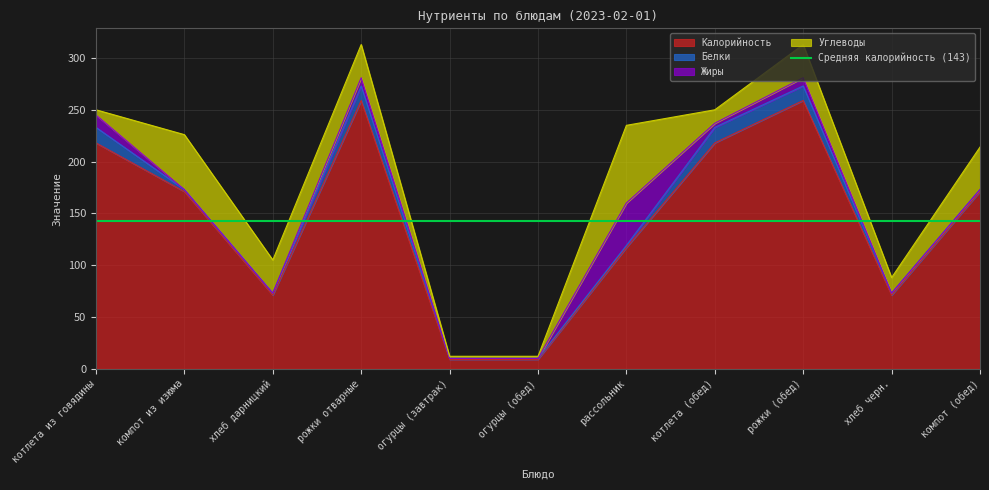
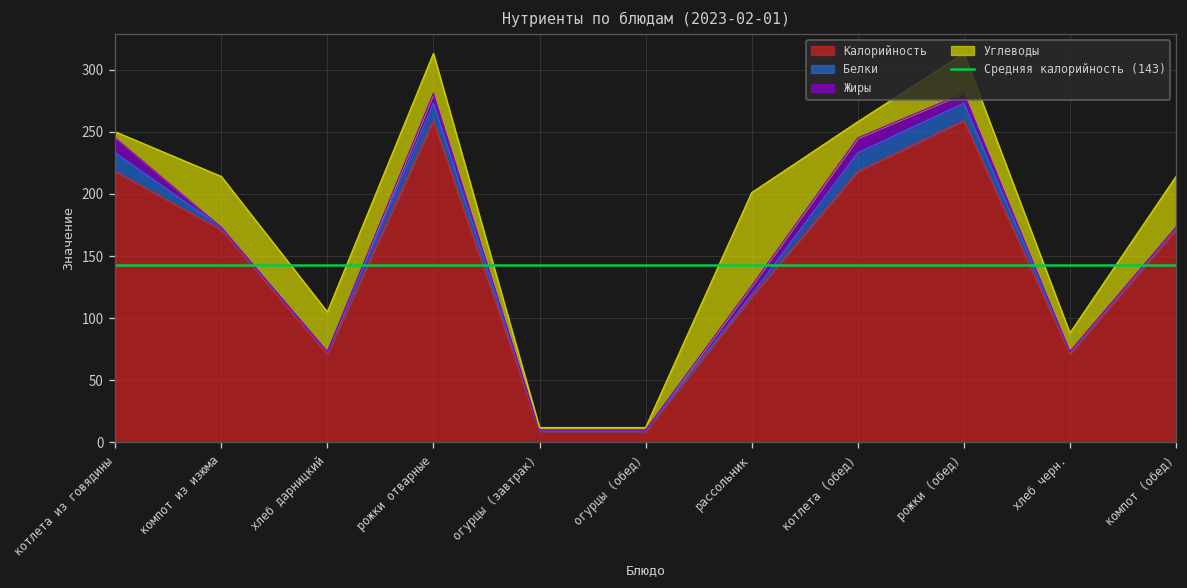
Углеводы, компот из изюма: 53 -> 41
Жиры, рассольник: 41 -> 7
Жиры, котлета (обед): 4 -> 12
